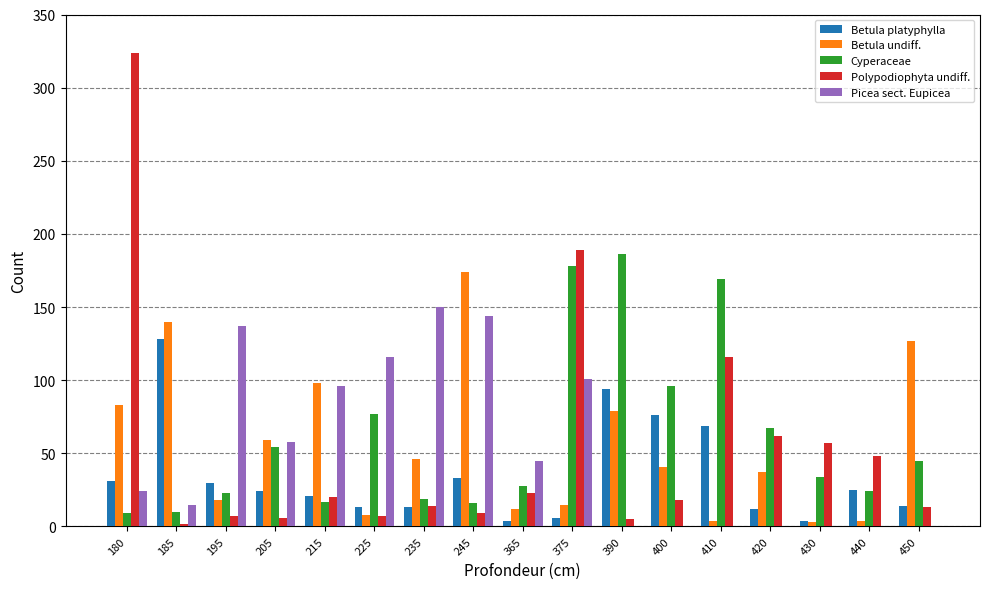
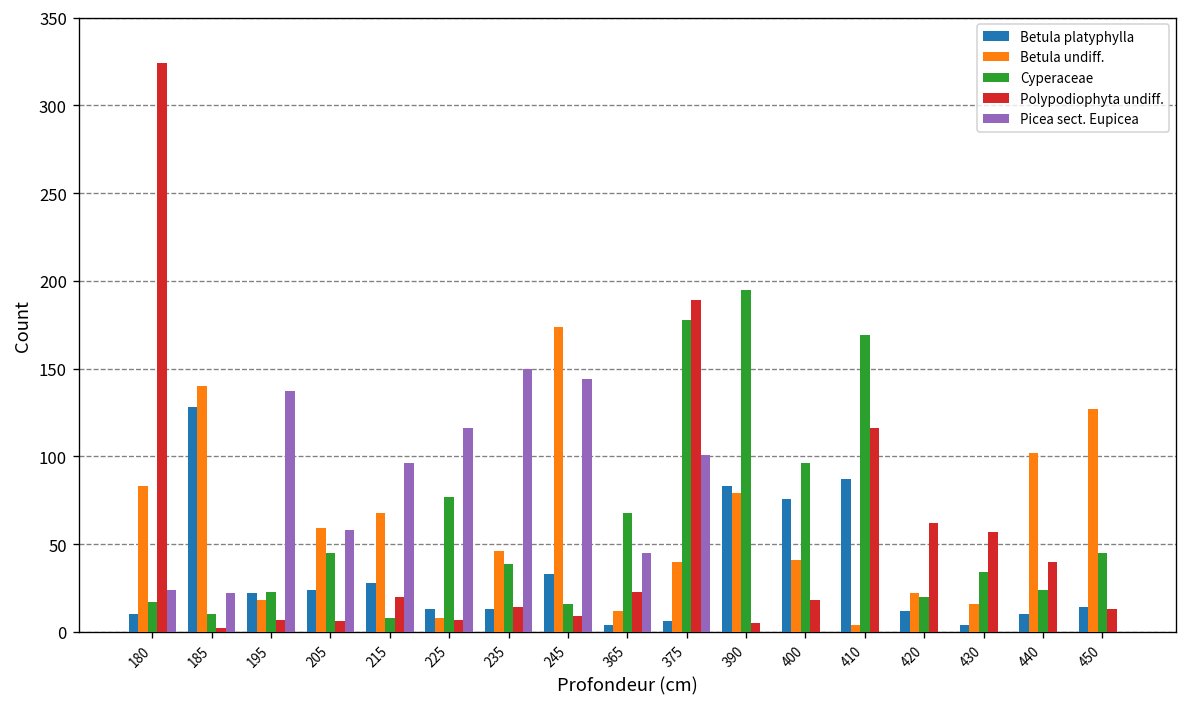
Betula platyphylla, 180: 31 -> 10
Cyperaceae, 180: 9 -> 17
Picea sect. Eupicea, 185: 15 -> 22
Betula platyphylla, 195: 30 -> 22
Cyperaceae, 205: 54 -> 45
Betula platyphylla, 215: 21 -> 28
Betula undiff., 215: 98 -> 68
Cyperaceae, 215: 17 -> 8
Cyperaceae, 235: 19 -> 39
Cyperaceae, 365: 28 -> 68
Betula undiff., 375: 15 -> 40
Betula platyphylla, 390: 94 -> 83
Cyperaceae, 390: 186 -> 195
Betula platyphylla, 410: 69 -> 87
Betula undiff., 420: 37 -> 22
Cyperaceae, 420: 67 -> 20
Betula undiff., 430: 3 -> 16
Betula platyphylla, 440: 25 -> 10
Betula undiff., 440: 4 -> 102
Polypodiophyta undiff., 440: 48 -> 40
